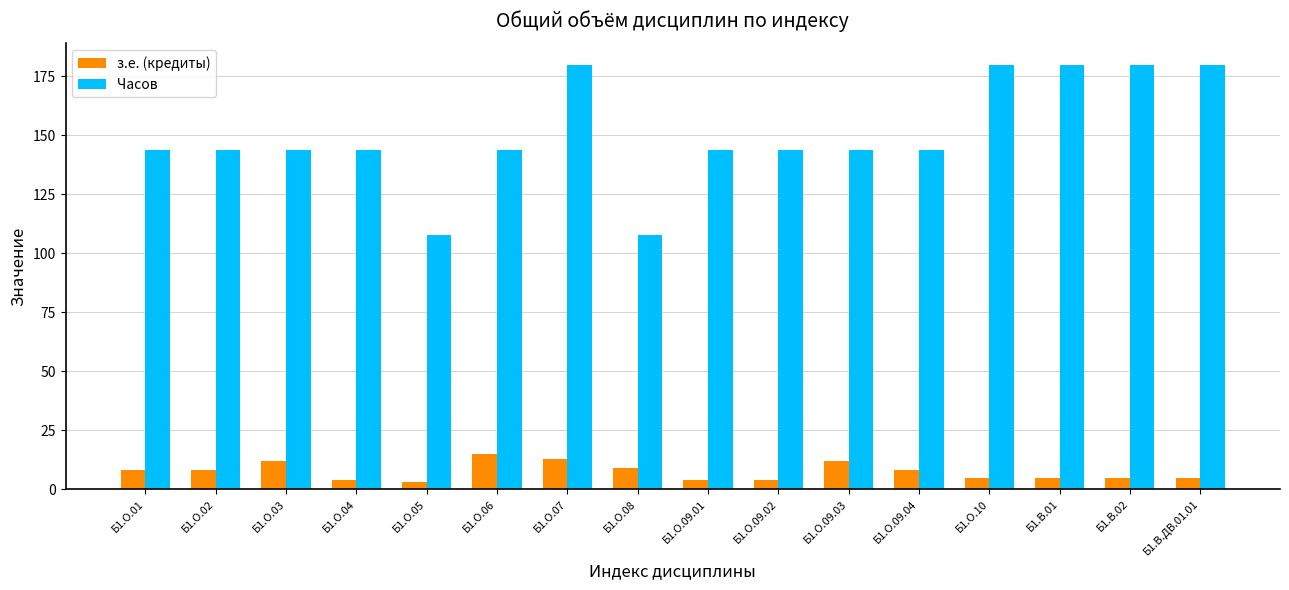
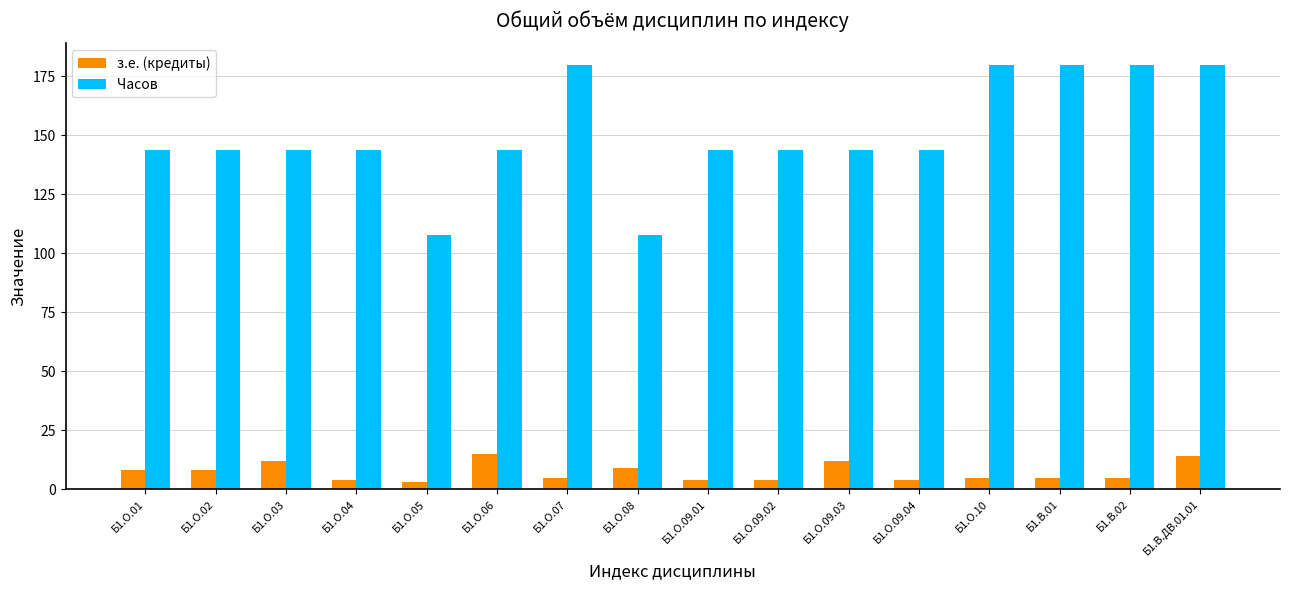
з.е. (кредиты), Б1.О.07: 13 -> 5
з.е. (кредиты), Б1.О.09.04: 8 -> 4
з.е. (кредиты), Б1.В.ДВ.01.01: 5 -> 14
